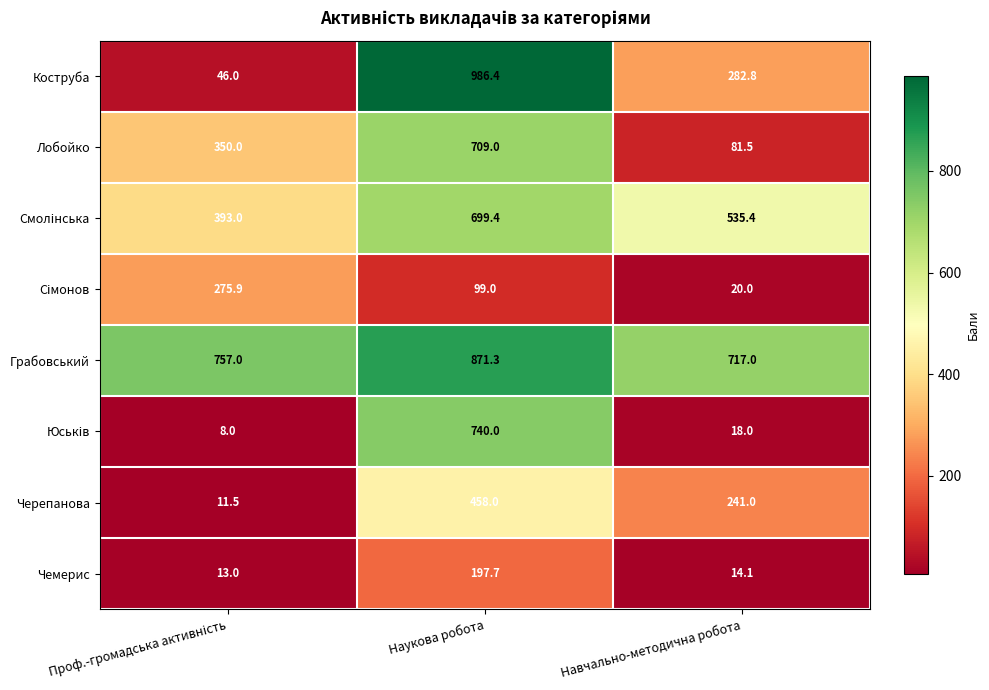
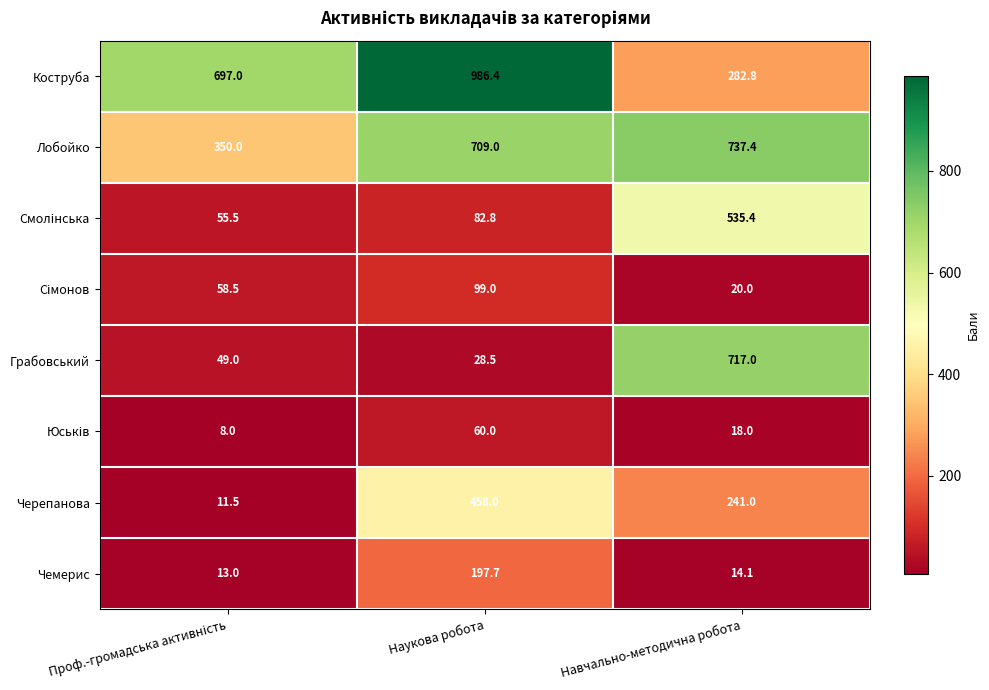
Коструба, Проф.-громадська активність: 46.0 -> 697.0
Лобойко, Навчально-методична робота: 81.5 -> 737.4
Смолінська, Проф.-громадська активність: 393.0 -> 55.5
Смолінська, Наукова робота: 699.4 -> 82.8
Сімонов, Проф.-громадська активність: 275.9 -> 58.5
Грабовський, Проф.-громадська активність: 757.0 -> 49.0
Грабовський, Наукова робота: 871.3 -> 28.5
Юськів, Наукова робота: 740.0 -> 60.0
